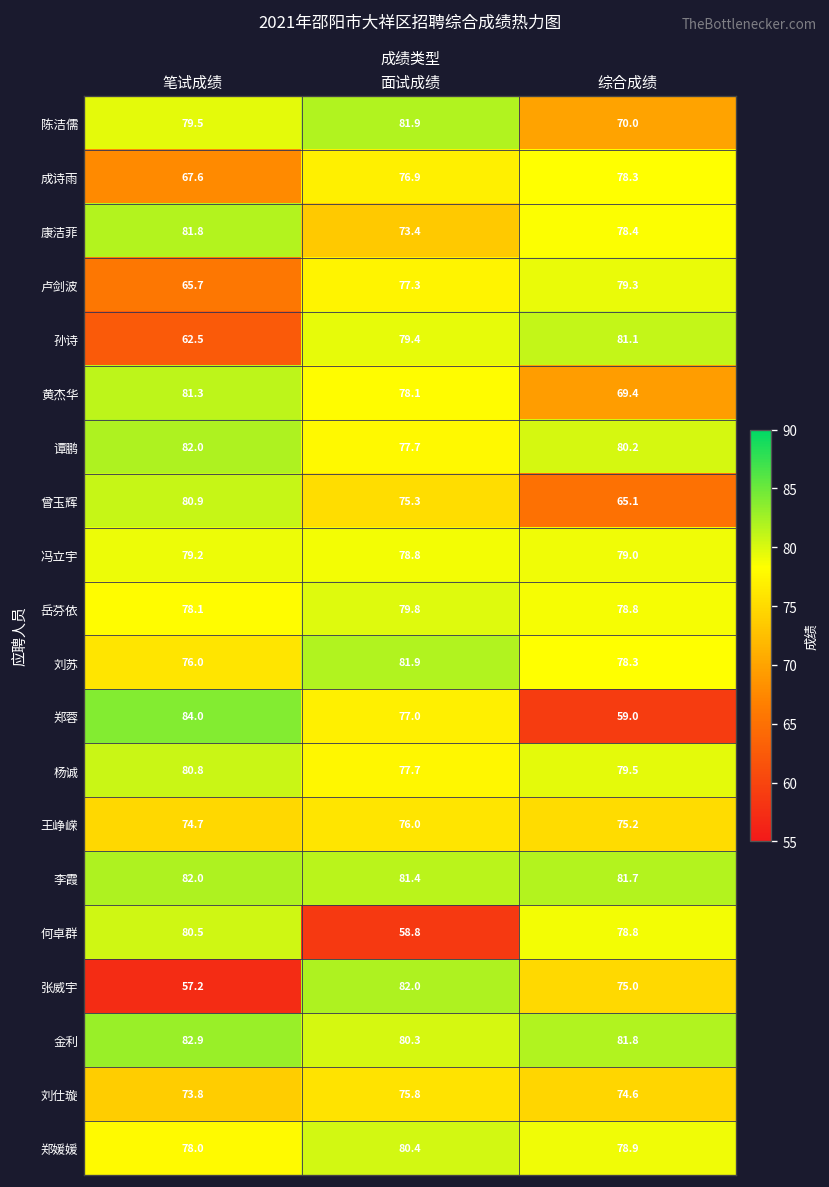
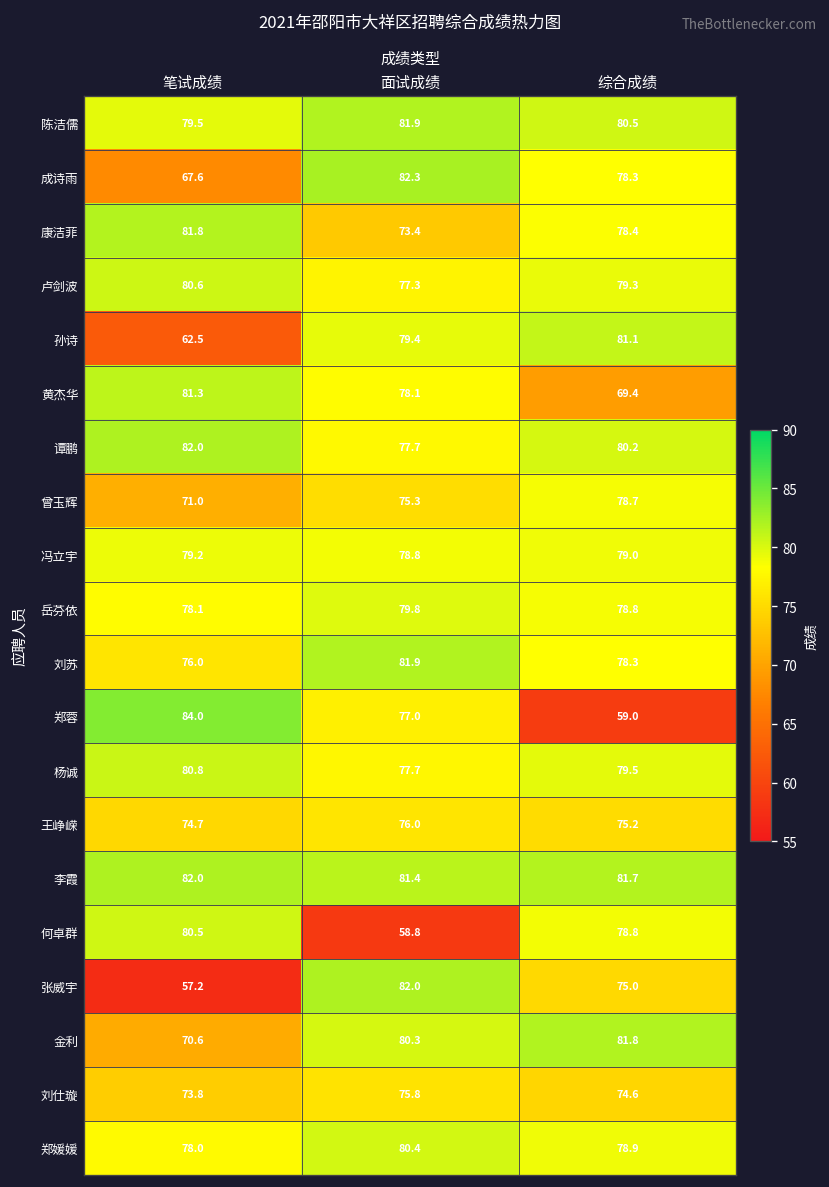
陈洁儒, 综合成绩: 70.0 -> 80.5
成诗雨, 面试成绩: 76.9 -> 82.3
卢剑波, 笔试成绩: 65.7 -> 80.6
曾玉辉, 笔试成绩: 80.9 -> 71.0
曾玉辉, 综合成绩: 65.1 -> 78.7
金利, 笔试成绩: 82.9 -> 70.6
